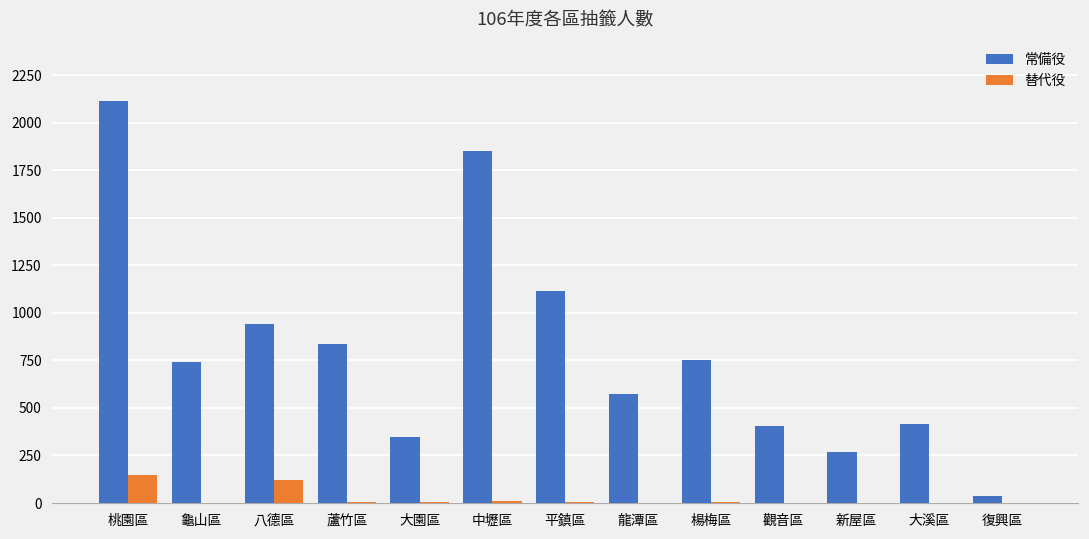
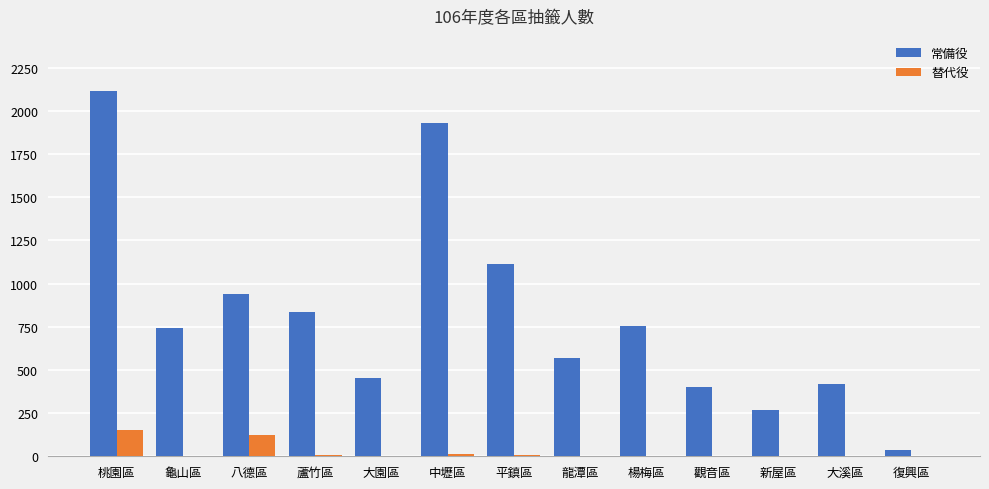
常備役, 大園區: 350 -> 450
常備役, 中壢區: 1850 -> 1930
